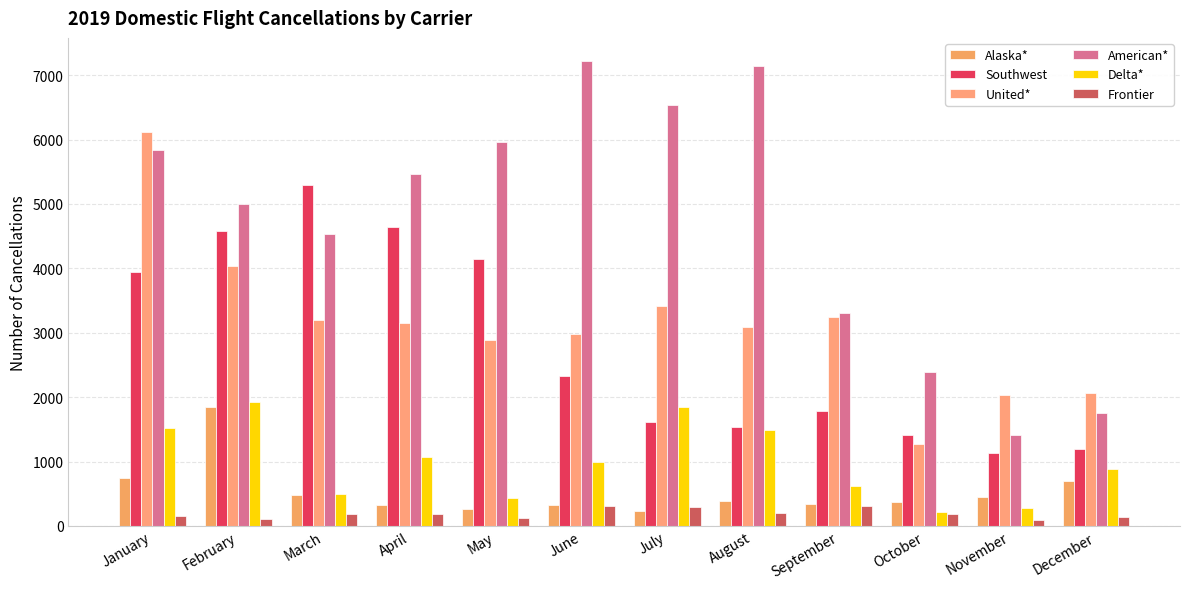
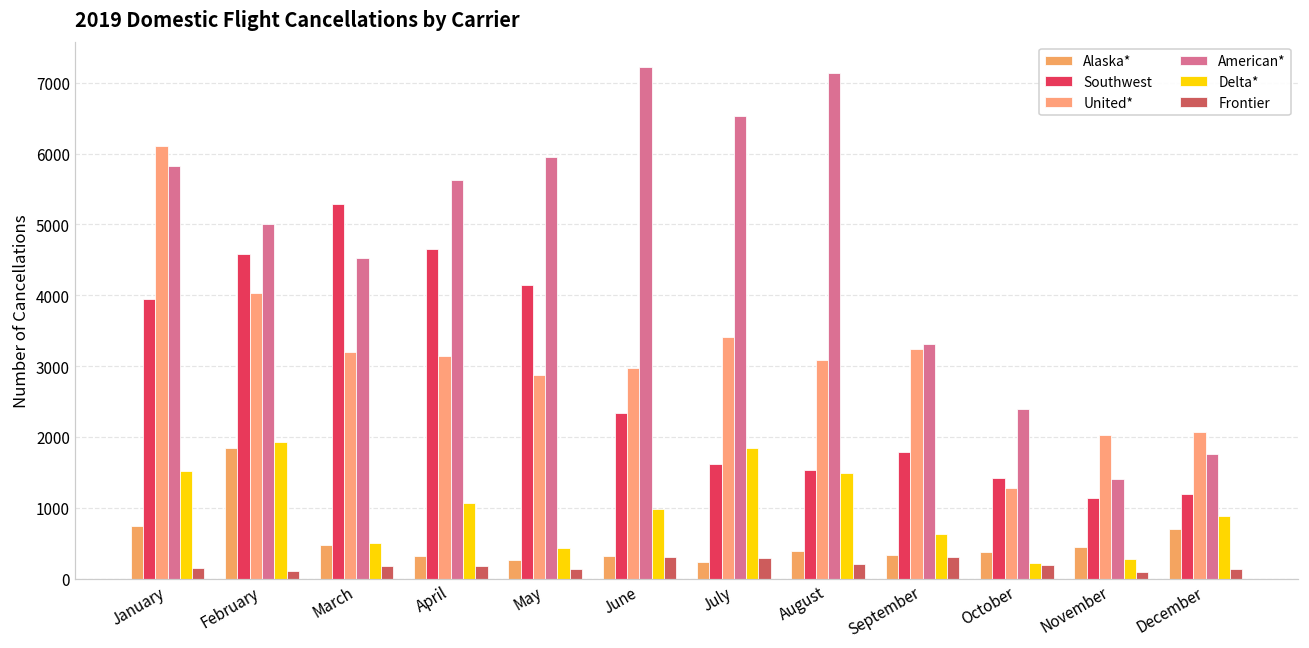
American*, April: 5500 -> 5600
